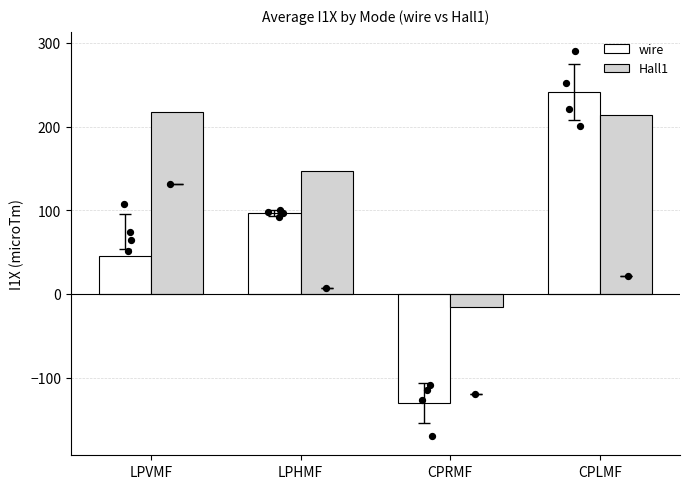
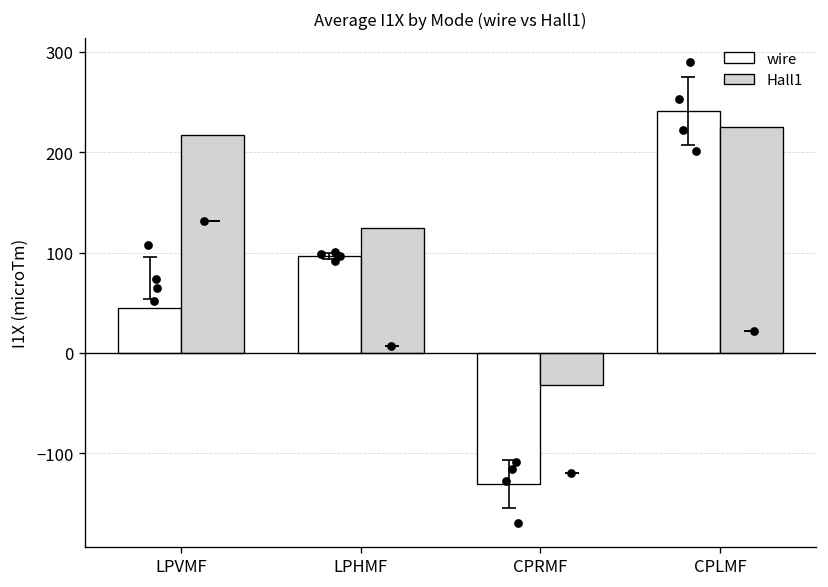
Hall1, LPHMF: 150 -> 120
Hall1, CPRMF: -20 -> -30
Hall1, CPLMF: 210 -> 230
